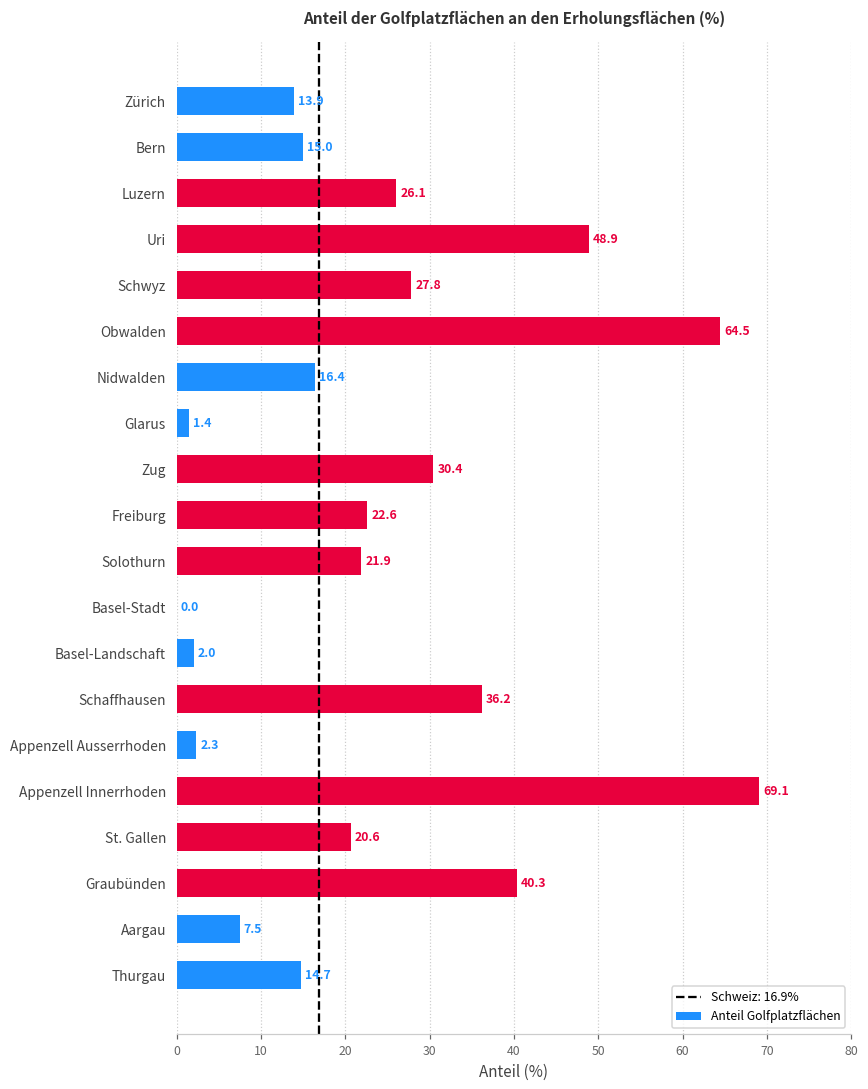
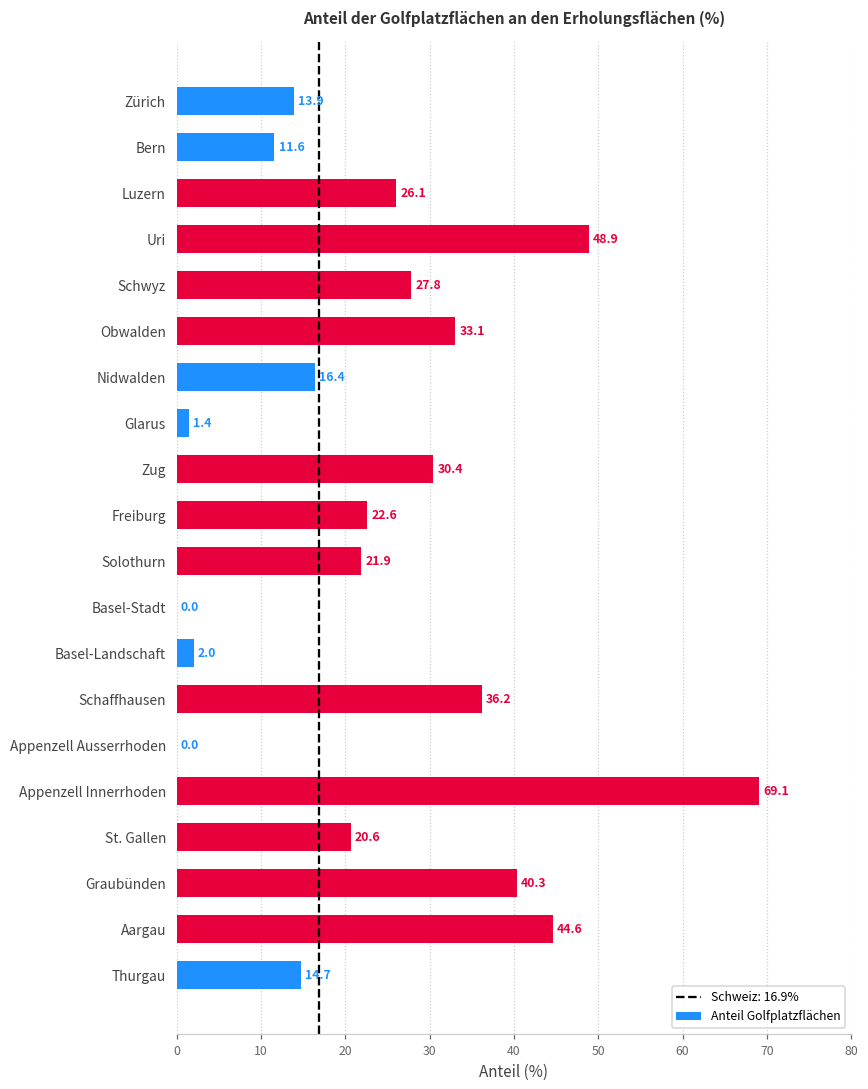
Bern: 15.0 -> 11.6
Obwalden: 64.5 -> 33.1
Appenzell Ausserrhoden: 2.3 -> 0.0
Aargau: 7.5 -> 44.6
